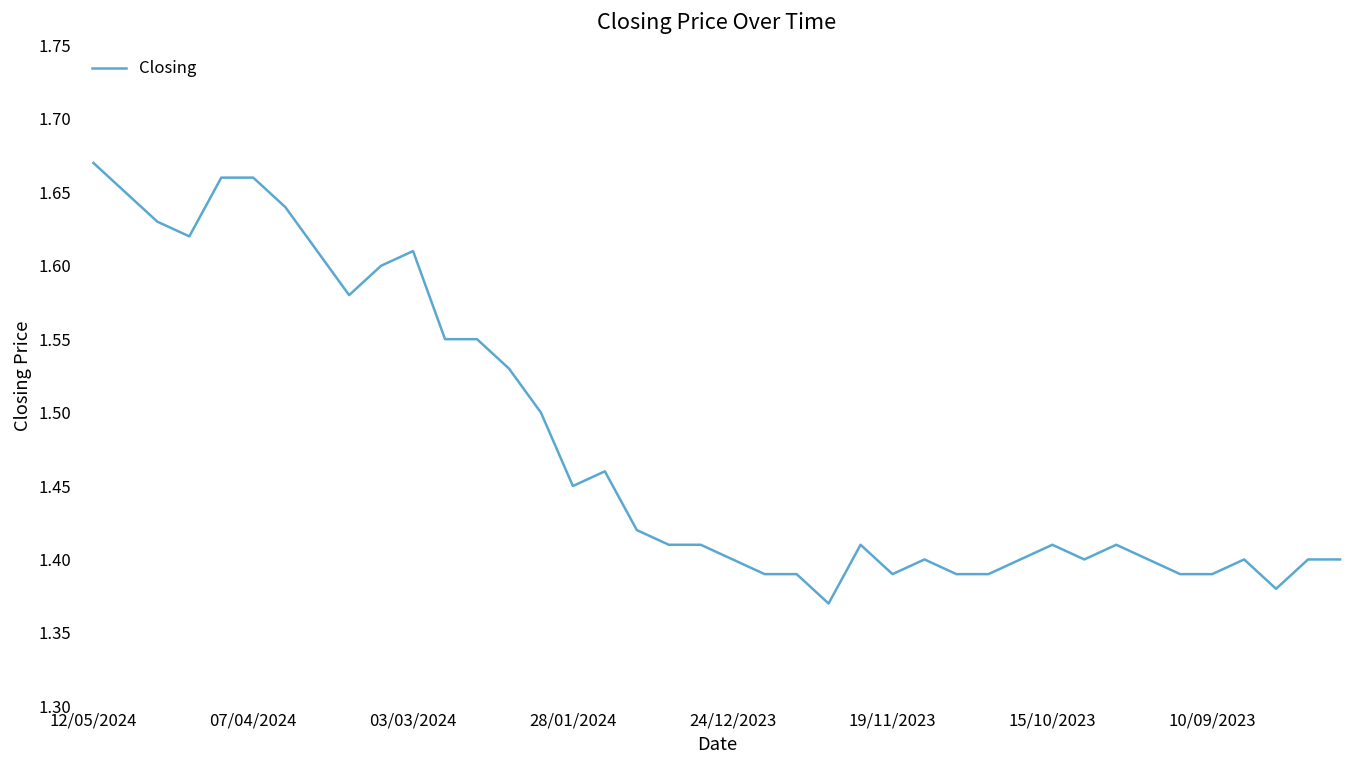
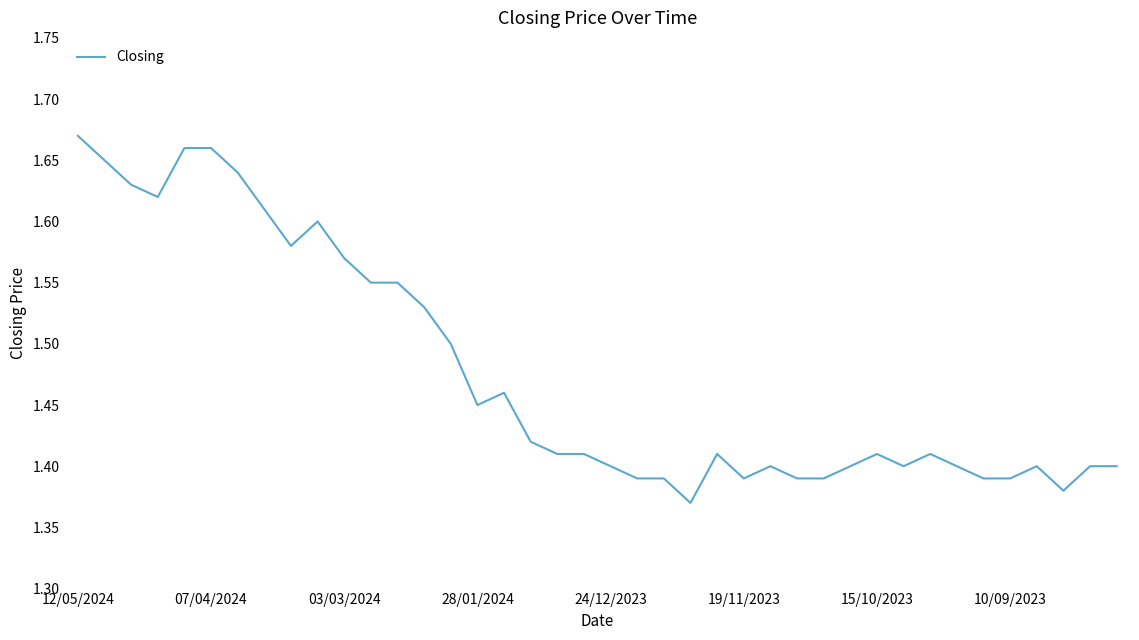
03/03/2024: 1.61 -> 1.57
